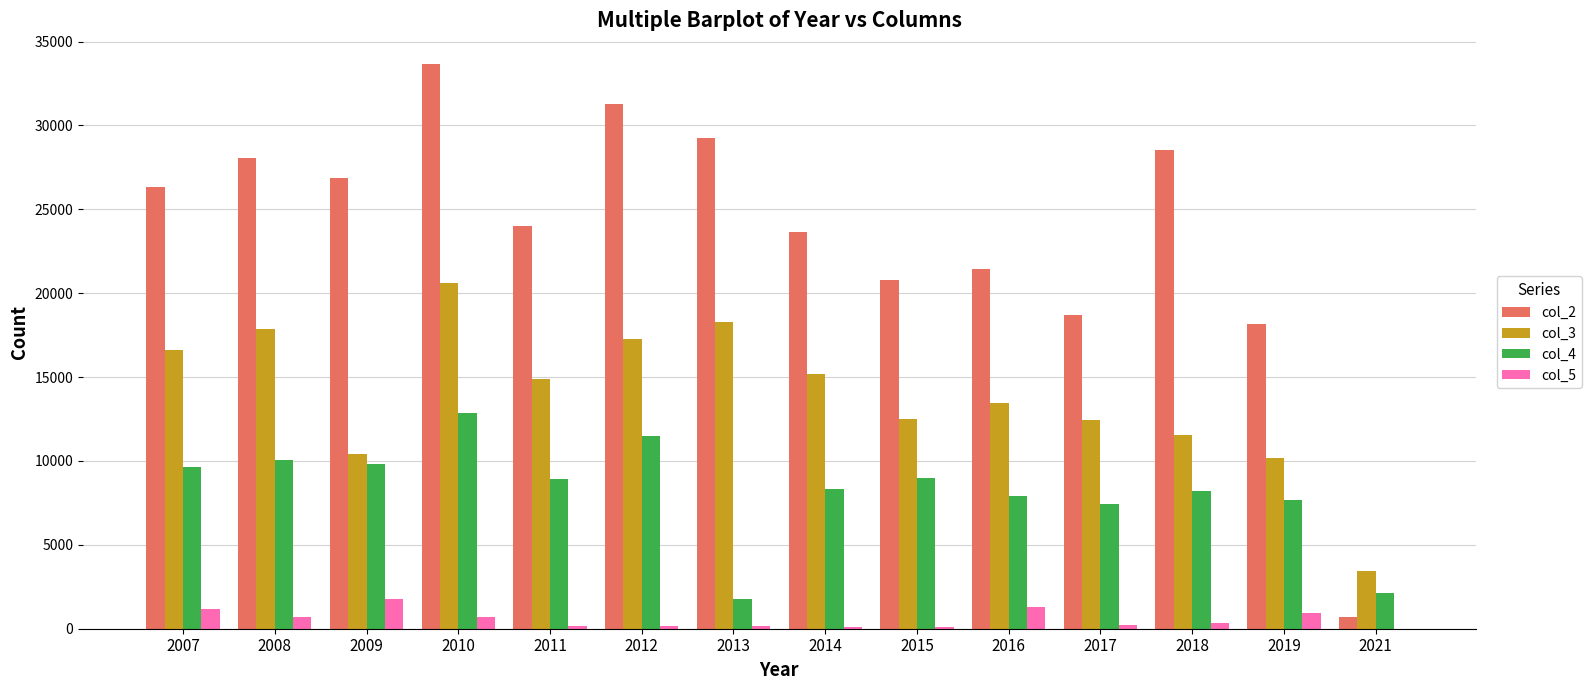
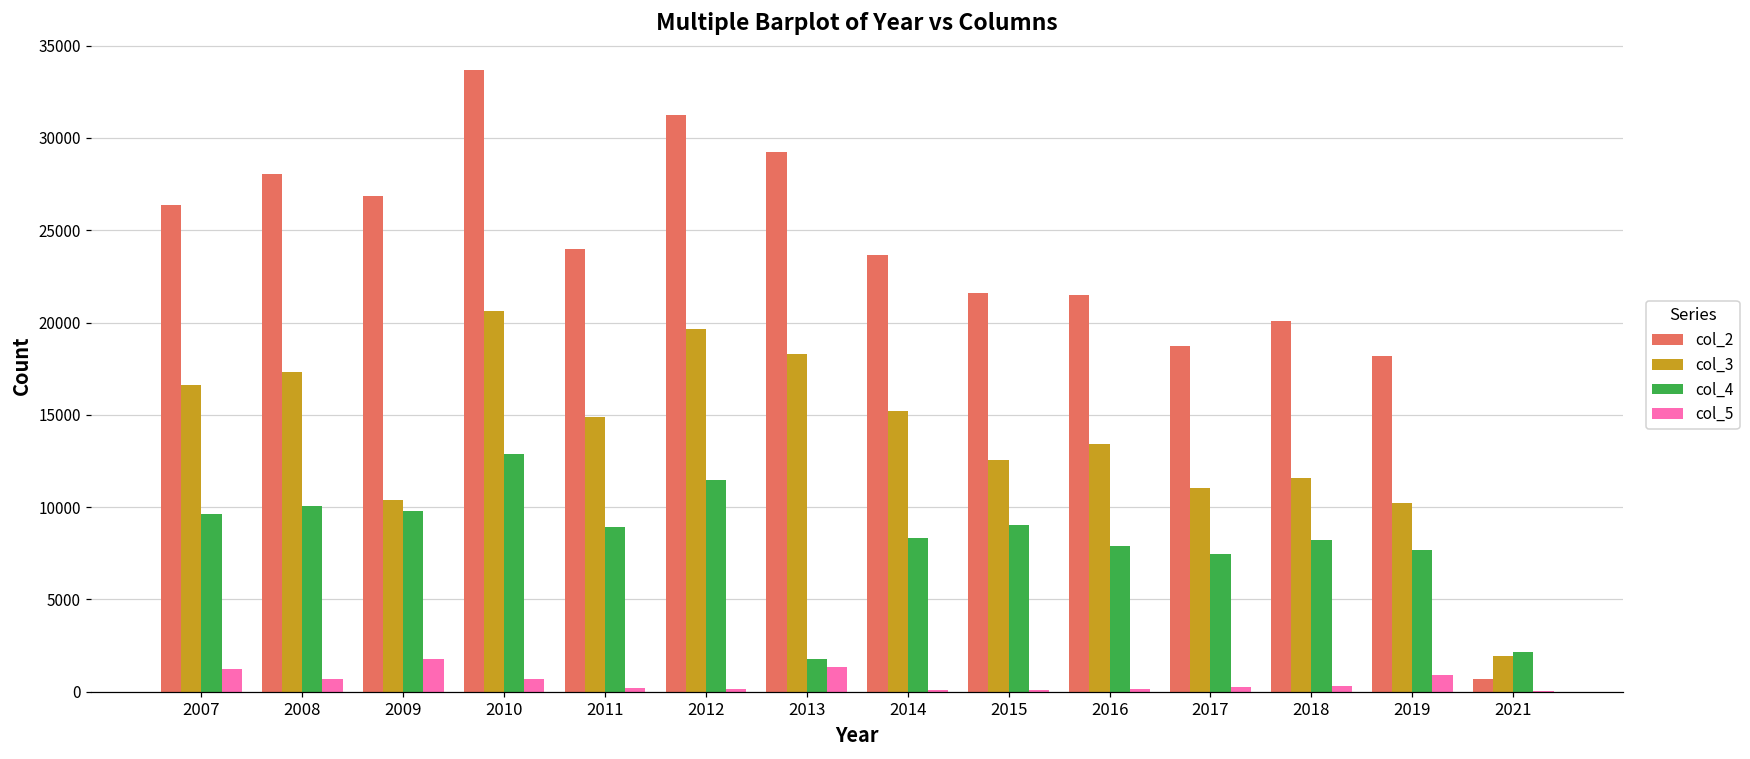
col_3, 2008: 17900 -> 17300
col_3, 2012: 17300 -> 19600
col_5, 2013: 100 -> 1300
col_2, 2015: 20800 -> 21600
col_5, 2016: 1300 -> 100
col_3, 2017: 12500 -> 11000
col_2, 2018: 28500 -> 20100
col_3, 2021: 3400 -> 1900
